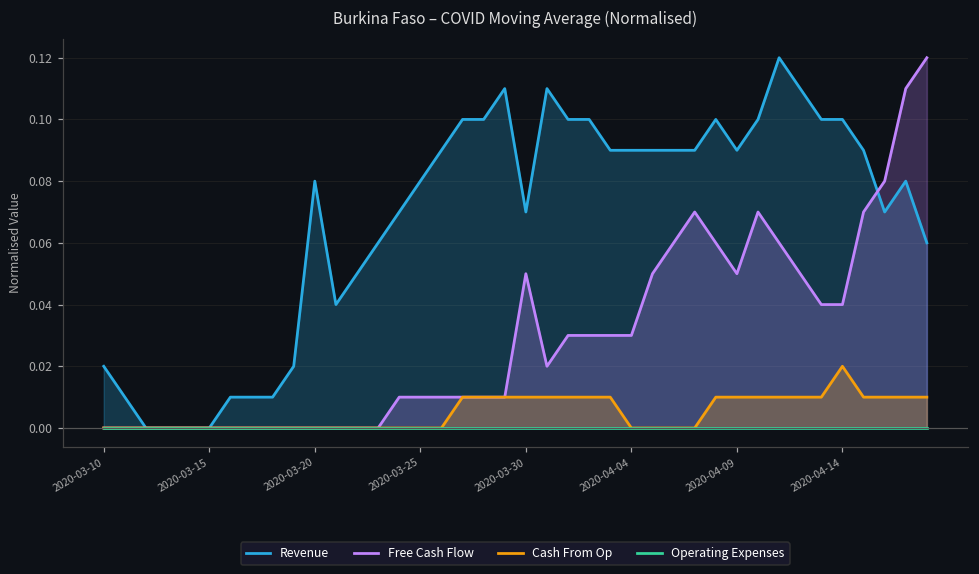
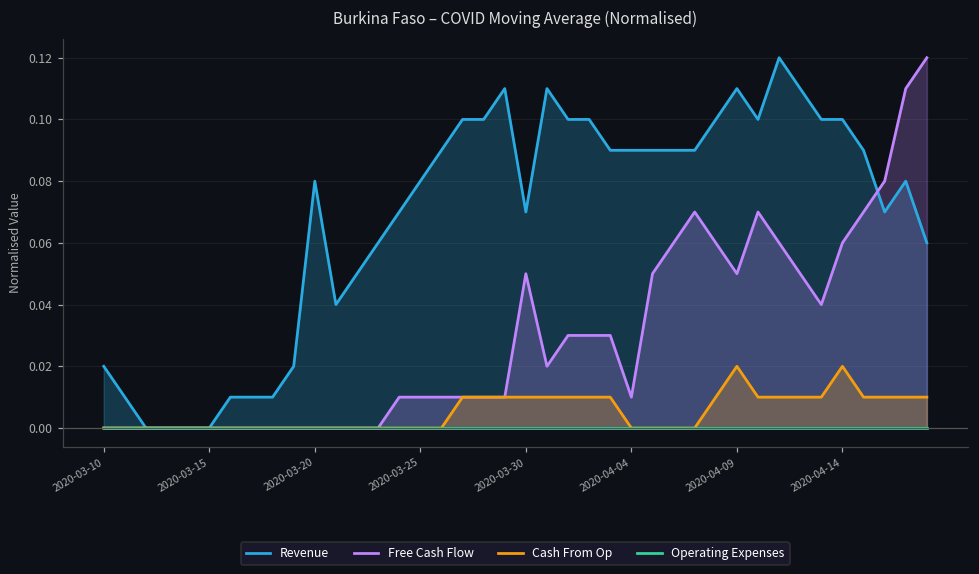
Free Cash Flow, 2020-04-04: 0.03 -> 0.01
Revenue, 2020-04-09: 0.09 -> 0.11
Cash From Op, 2020-04-09: 0.01 -> 0.02
Free Cash Flow, 2020-04-14: 0.04 -> 0.06
